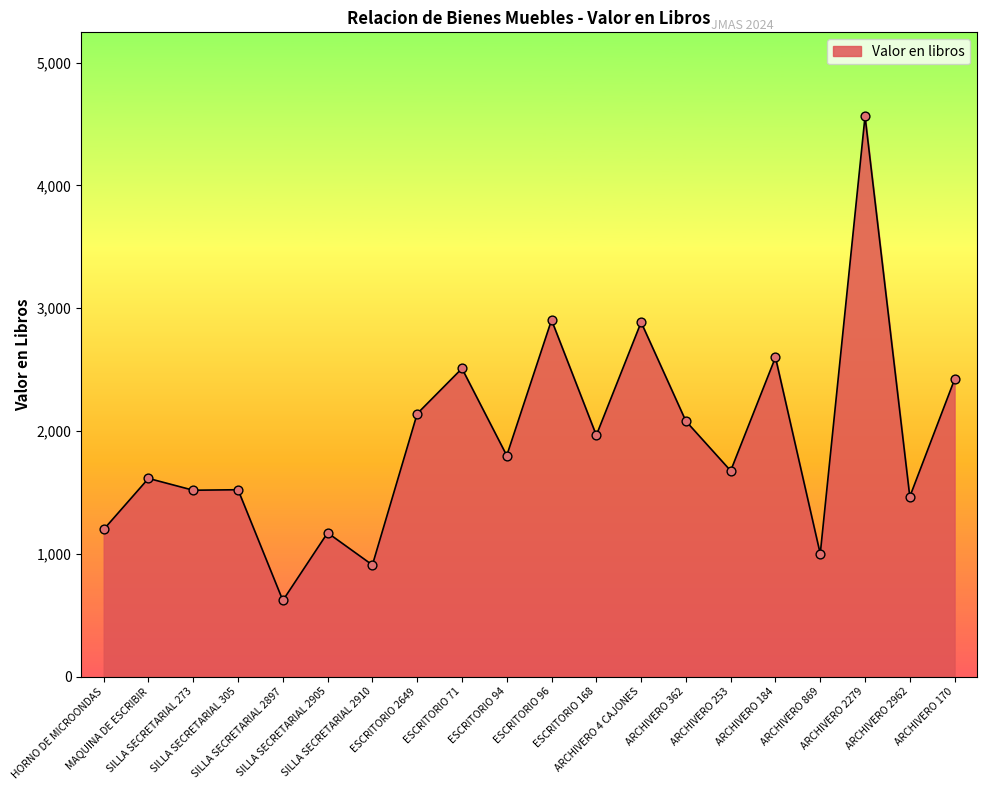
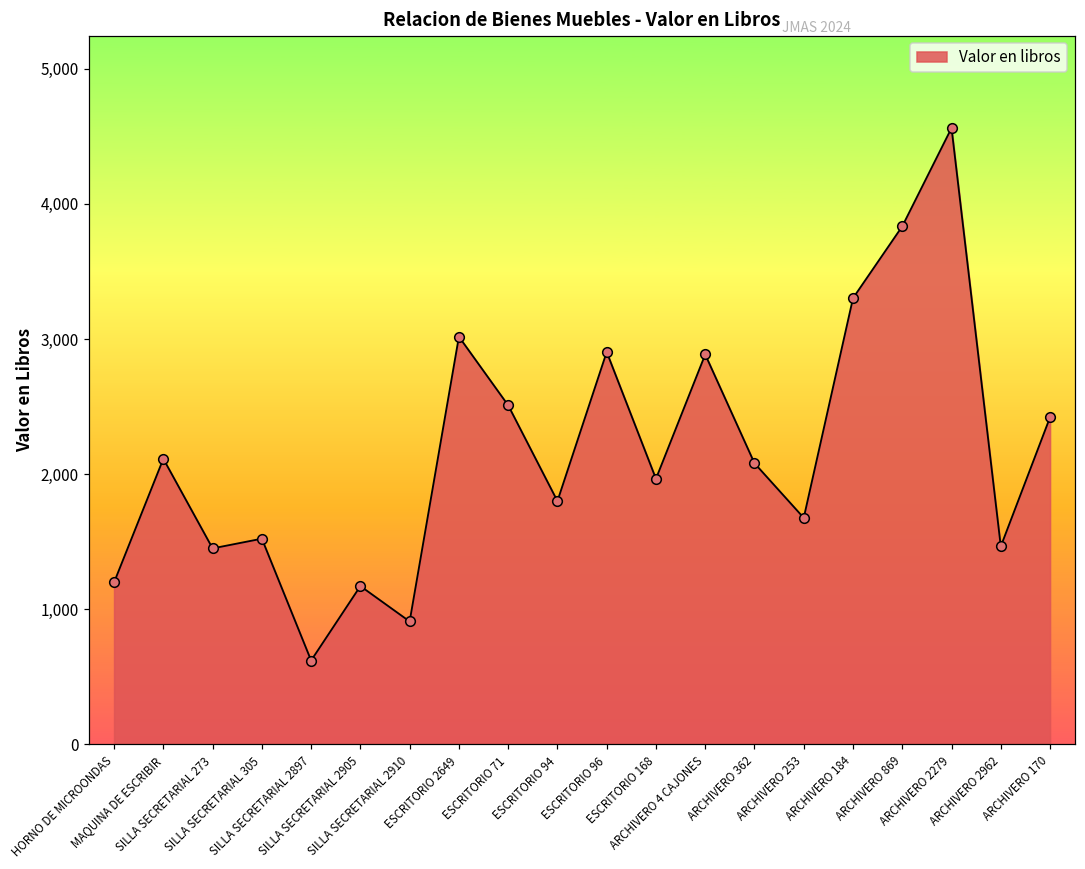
MAQUINA DE ESCRIBIR: 1,610 -> 2,110
SILLA SECRETARIAL 273: 1,520 -> 1,450
ESCRITORIO 2649: 2,140 -> 3,020
ARCHIVERO 184: 2,600 -> 3,300
ARCHIVERO 869: 1,000 -> 3,830
